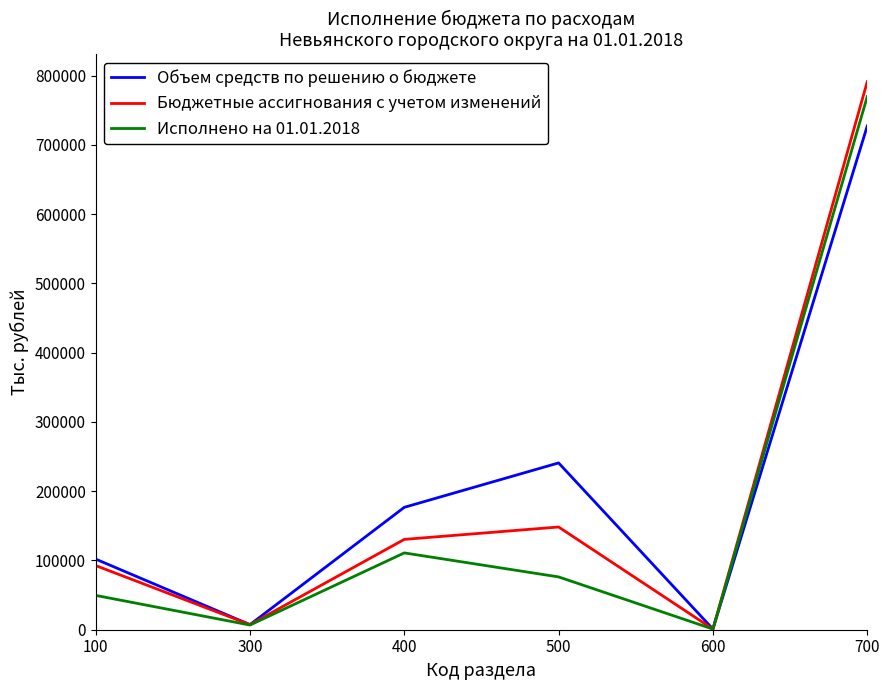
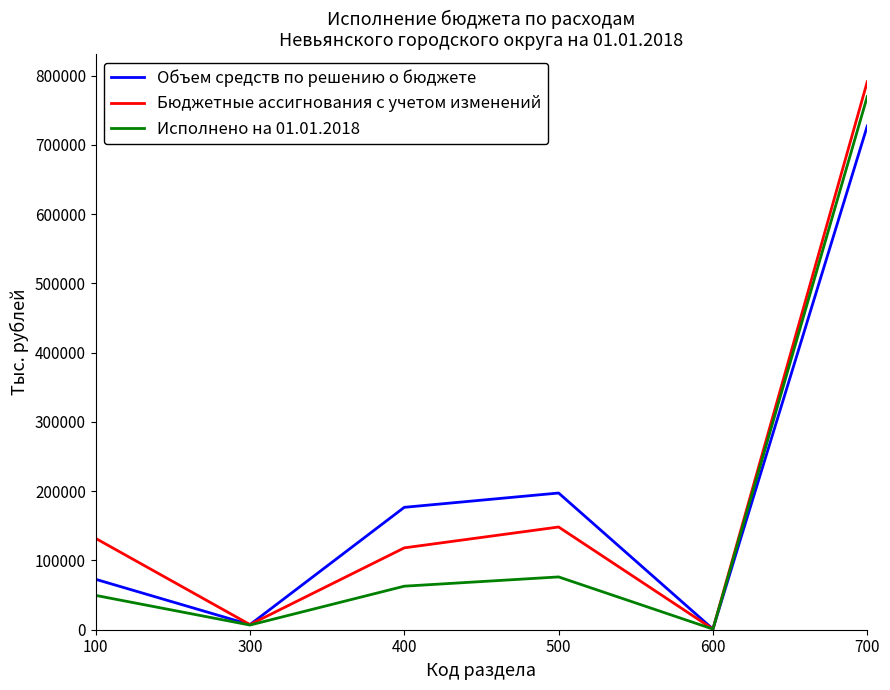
Объем средств по решению о бюджете, 100: 100000 -> 70000
Бюджетные ассигнования с учетом изменений, 100: 90000 -> 130000
Бюджетные ассигнования с учетом изменений, 400: 130000 -> 120000
Исполнено на 01.01.2018, 400: 110000 -> 60000
Объем средств по решению о бюджете, 500: 240000 -> 200000
